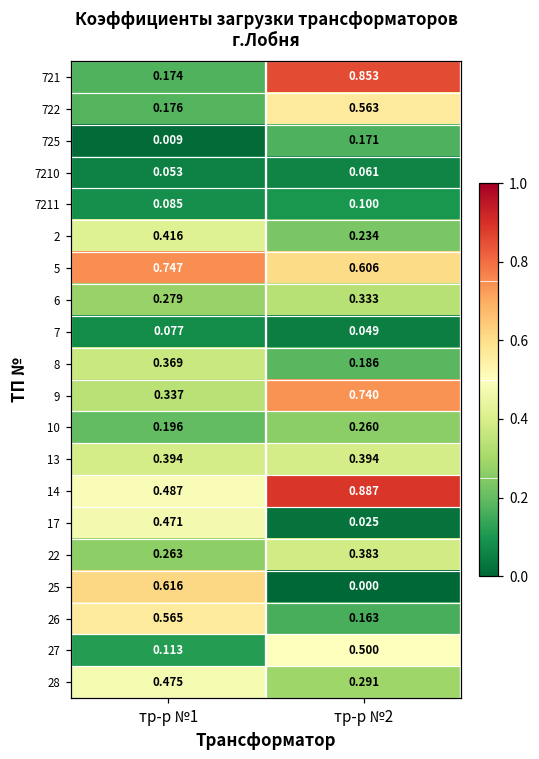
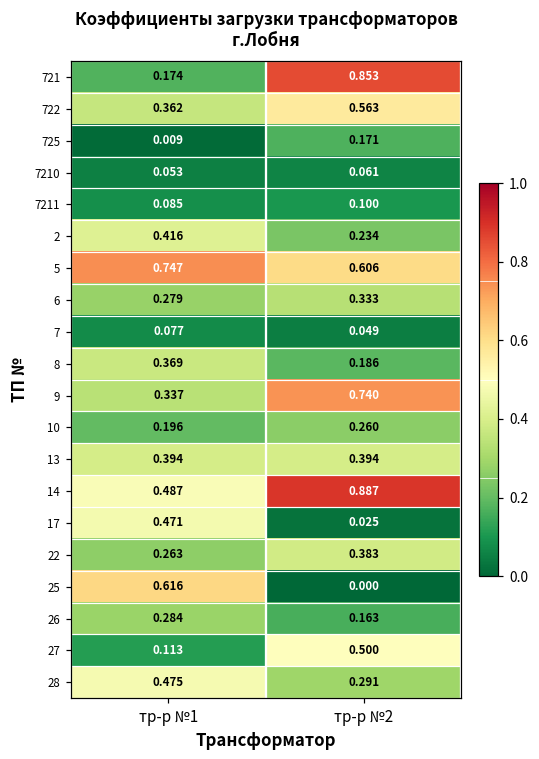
722, тр-р №1: 0.176 -> 0.362
26, тр-р №1: 0.565 -> 0.284
